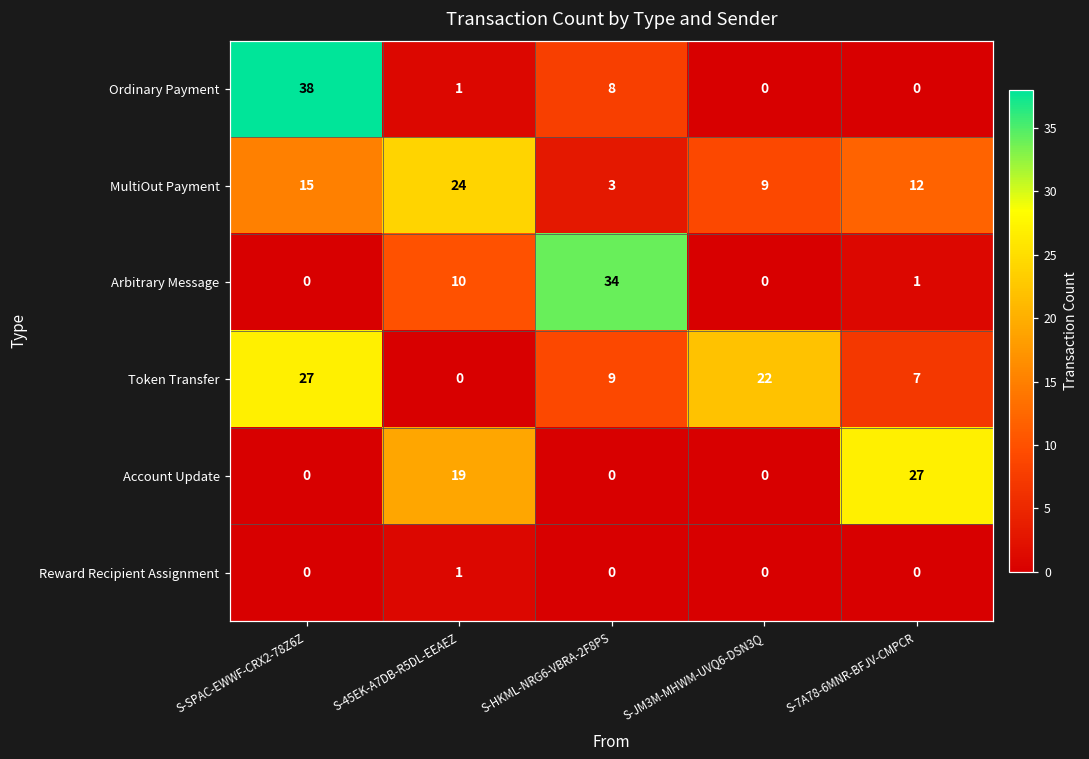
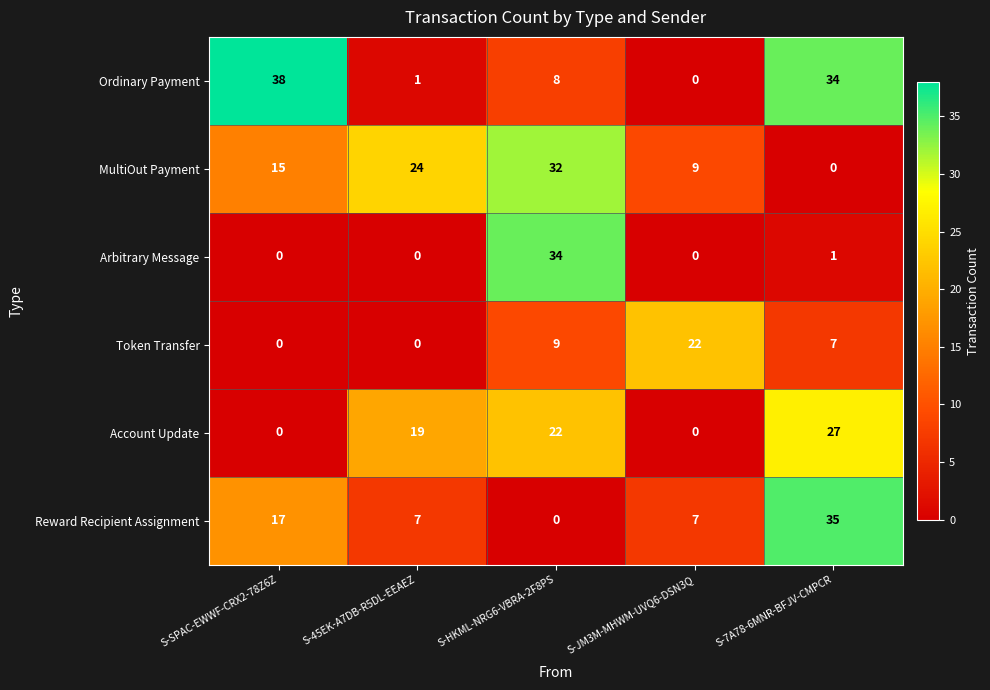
Ordinary Payment, S-7A78-6MNR-BFJV-CMPCR: 0 -> 34
MultiOut Payment, S-HKML-NRG6-VBRA-2F8PS: 3 -> 32
MultiOut Payment, S-7A78-6MNR-BFJV-CMPCR: 12 -> 0
Arbitrary Message, S-45EK-A7DB-R5DL-EEAEZ: 10 -> 0
Token Transfer, S-SPAC-EWWF-CRX2-78Z6Z: 27 -> 0
Account Update, S-HKML-NRG6-VBRA-2F8PS: 0 -> 22
Reward Recipient Assignment, S-SPAC-EWWF-CRX2-78Z6Z: 0 -> 17
Reward Recipient Assignment, S-45EK-A7DB-R5DL-EEAEZ: 1 -> 7
Reward Recipient Assignment, S-JM3M-MHWM-UVQ6-DSN3Q: 0 -> 7
Reward Recipient Assignment, S-7A78-6MNR-BFJV-CMPCR: 0 -> 35
